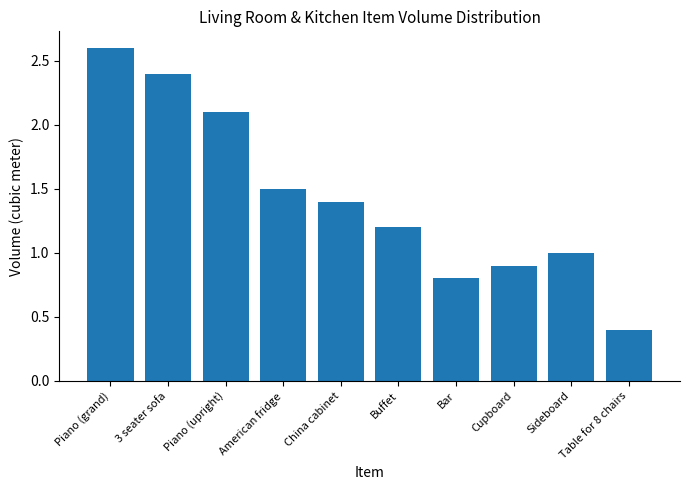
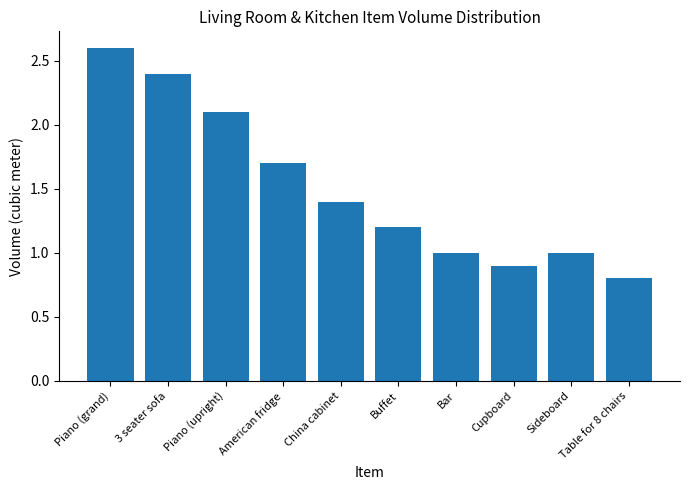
American fridge: 1.5 -> 1.7
Bar: 0.8 -> 1.0
Table for 8 chairs: 0.4 -> 0.8
